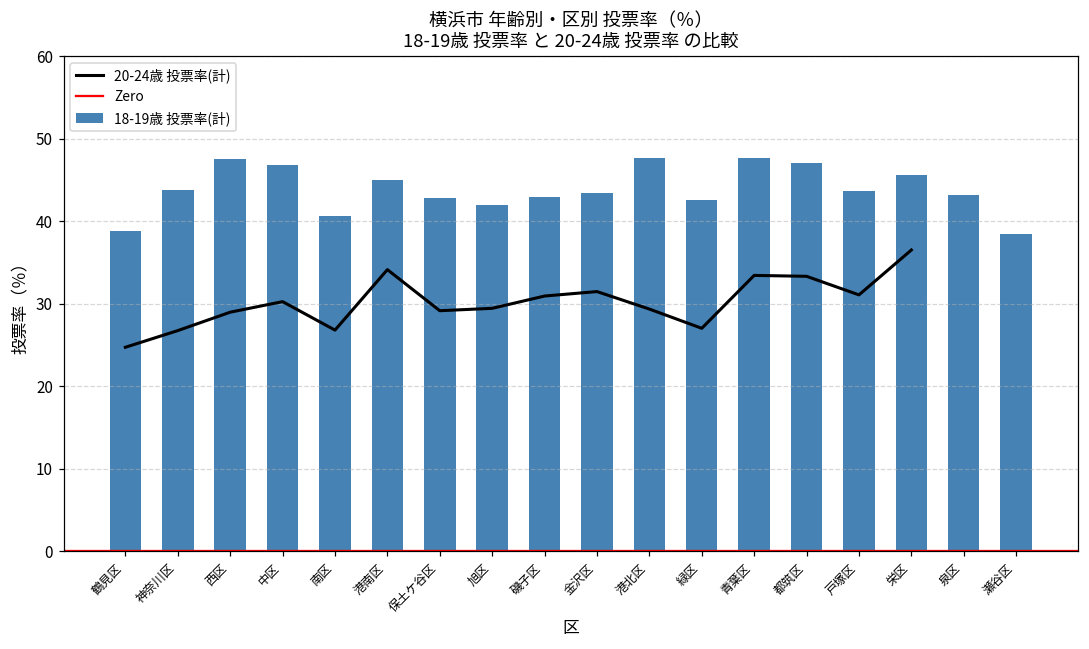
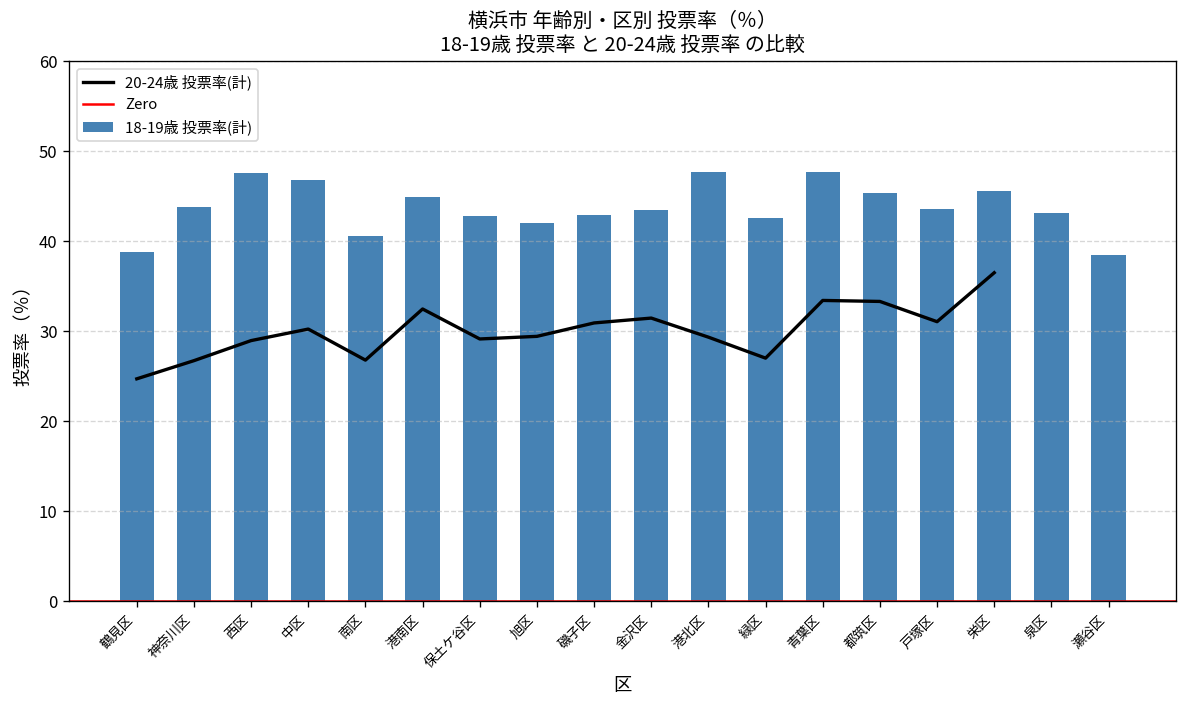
20-24歳 投票率(計), 港南区: 34 -> 32
18-19歳 投票率(計), 都筑区: 47 -> 45
